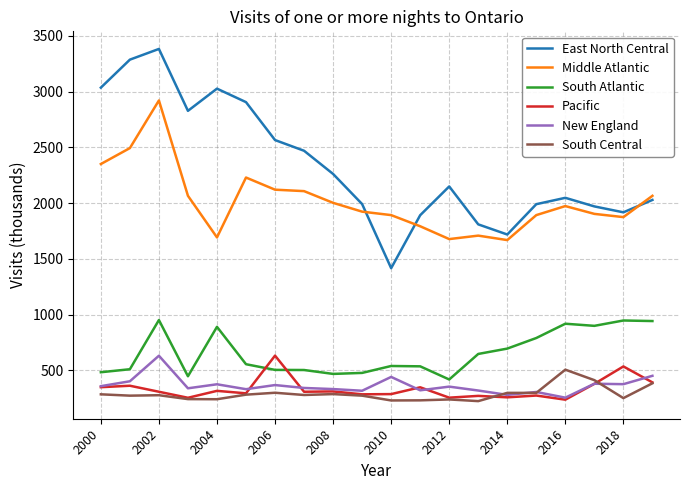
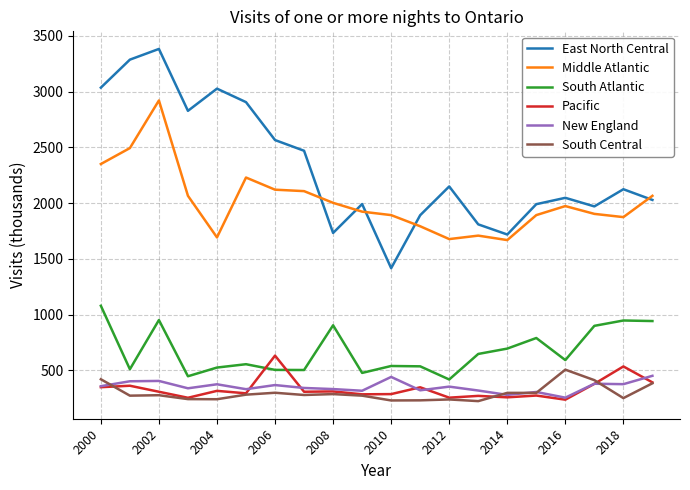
South Atlantic, 2000: 480 -> 1080
South Central, 2000: 290 -> 420
New England, 2002: 630 -> 410
South Atlantic, 2004: 890 -> 530
East North Central, 2008: 2260 -> 1730
South Atlantic, 2008: 470 -> 900
South Atlantic, 2016: 920 -> 590
East North Central, 2018: 1920 -> 2120
